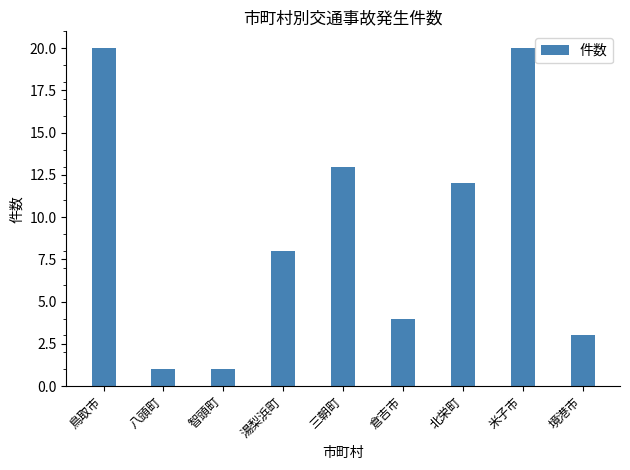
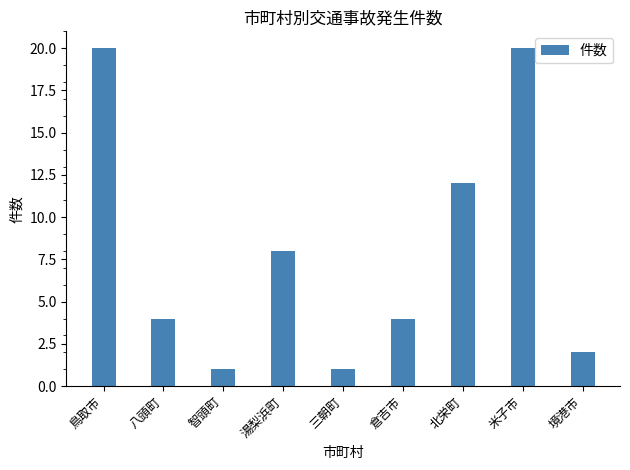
八頭町: 1 -> 4
三朝町: 13 -> 1
境港市: 3 -> 2
